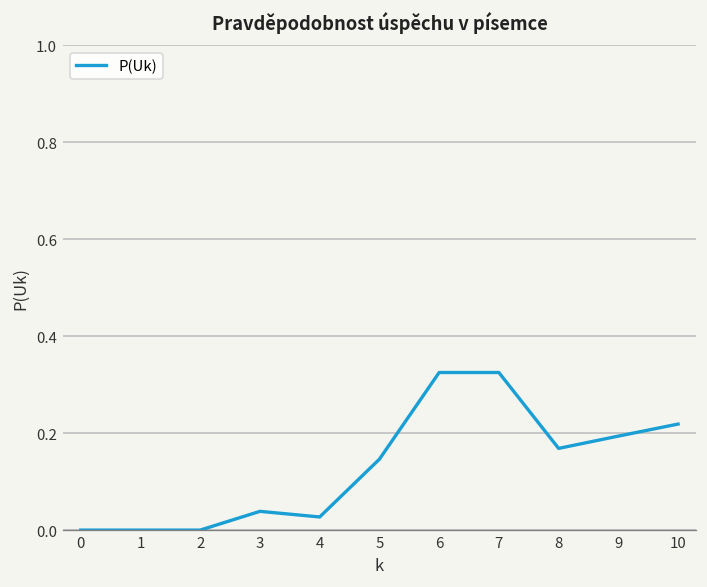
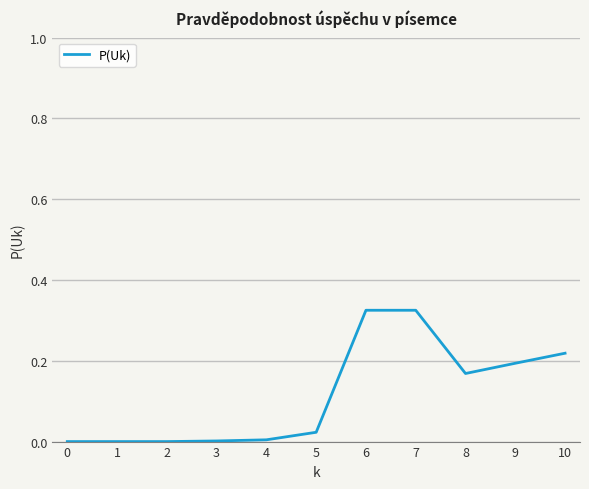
3: 0.04 -> 0.00
4: 0.03 -> 0.00
5: 0.15 -> 0.02
